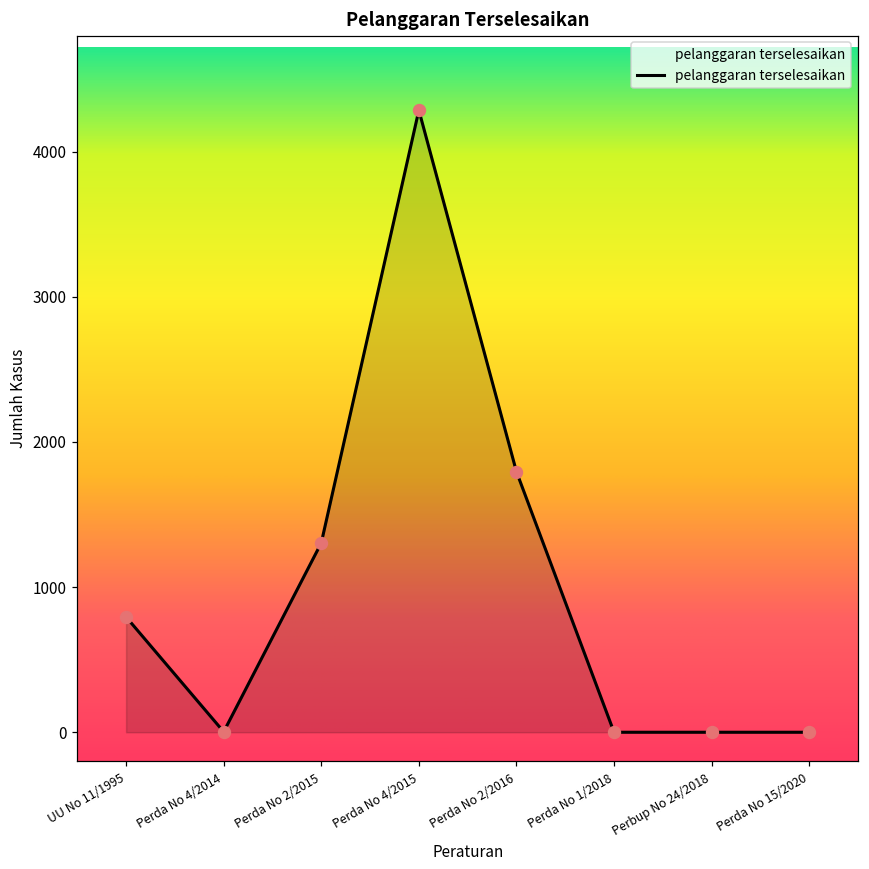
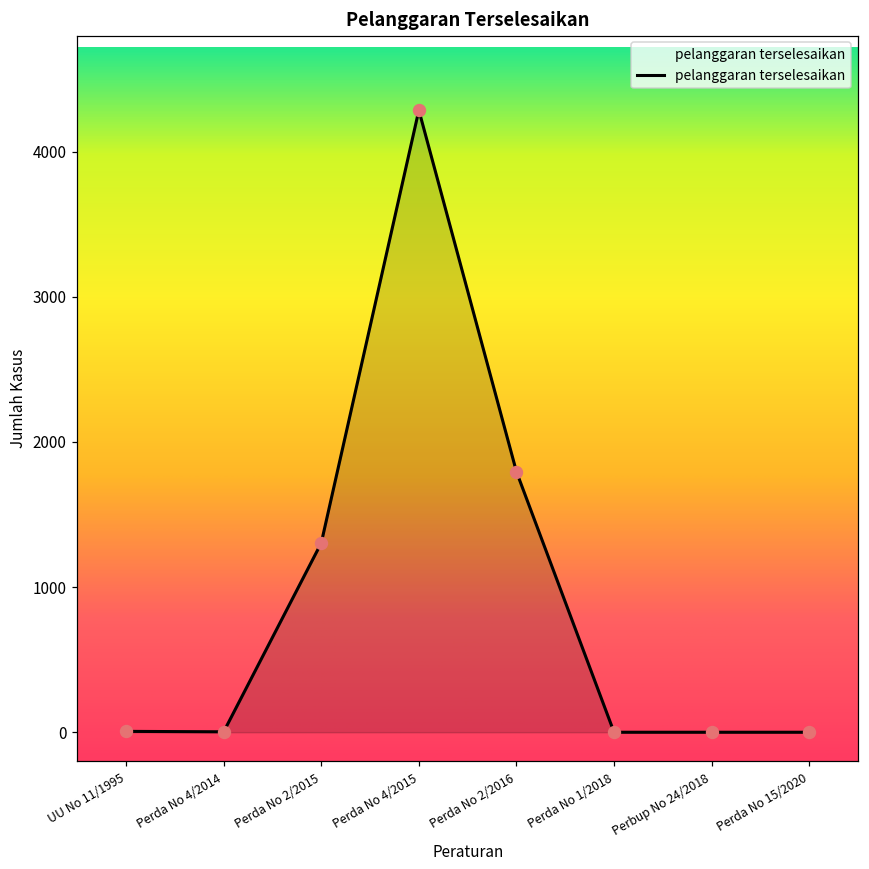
UU No 11/1995: 790 -> 10
